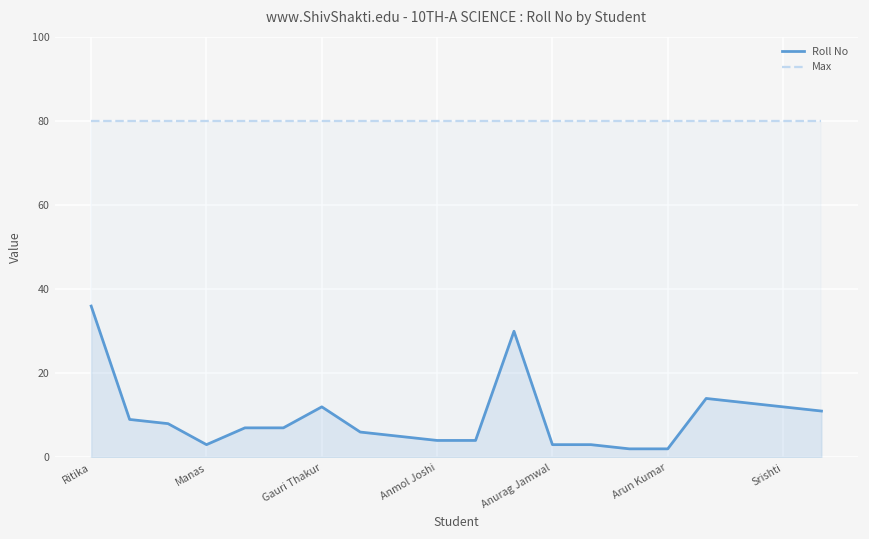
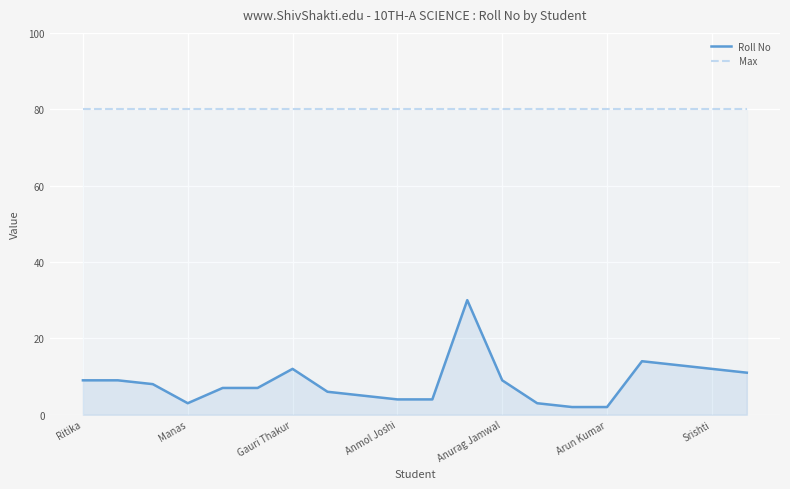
Roll No, Ritika: 36 -> 9
Roll No, Anurag Jamwal: 3 -> 9
